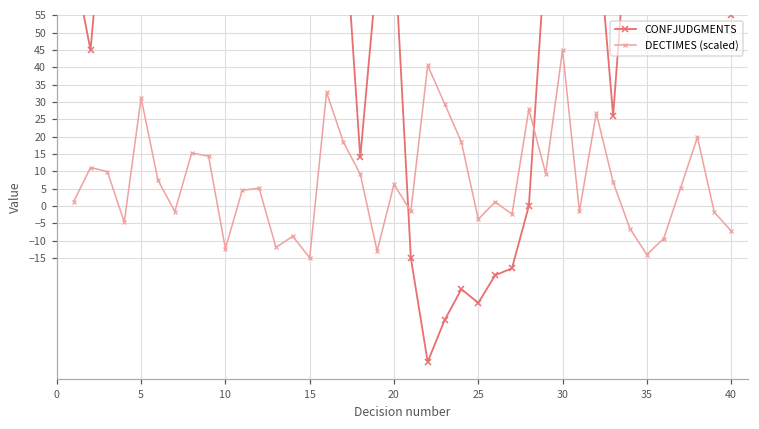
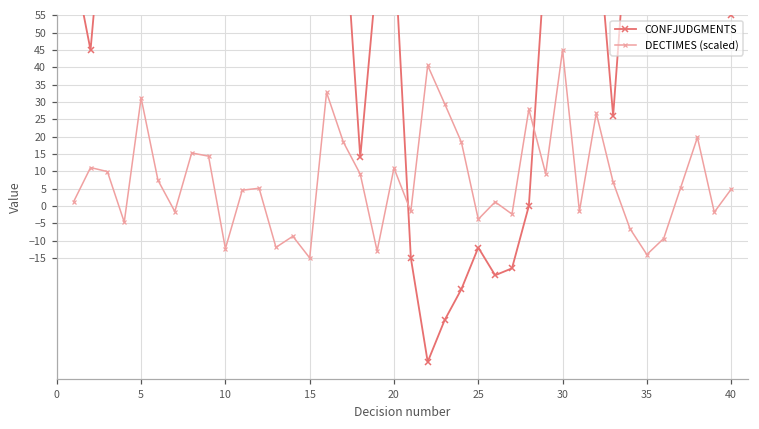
DECTIMES (scaled), 20: 6 -> 11
CONFJUDGMENTS, 25: -28 -> -12
DECTIMES (scaled), 40: -7 -> 5
